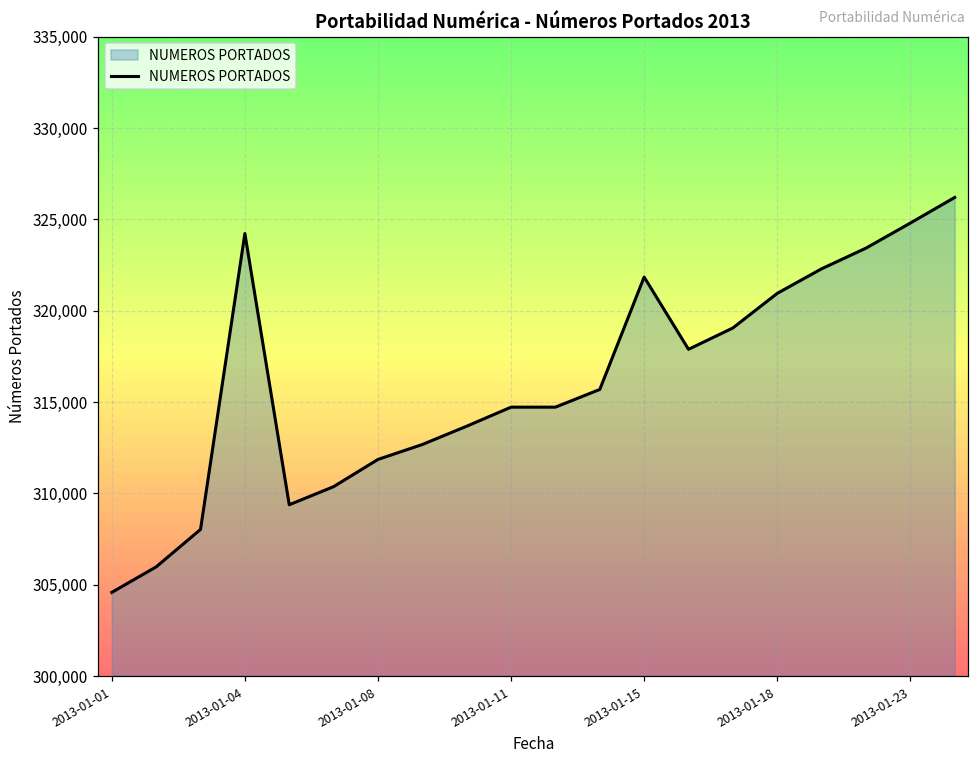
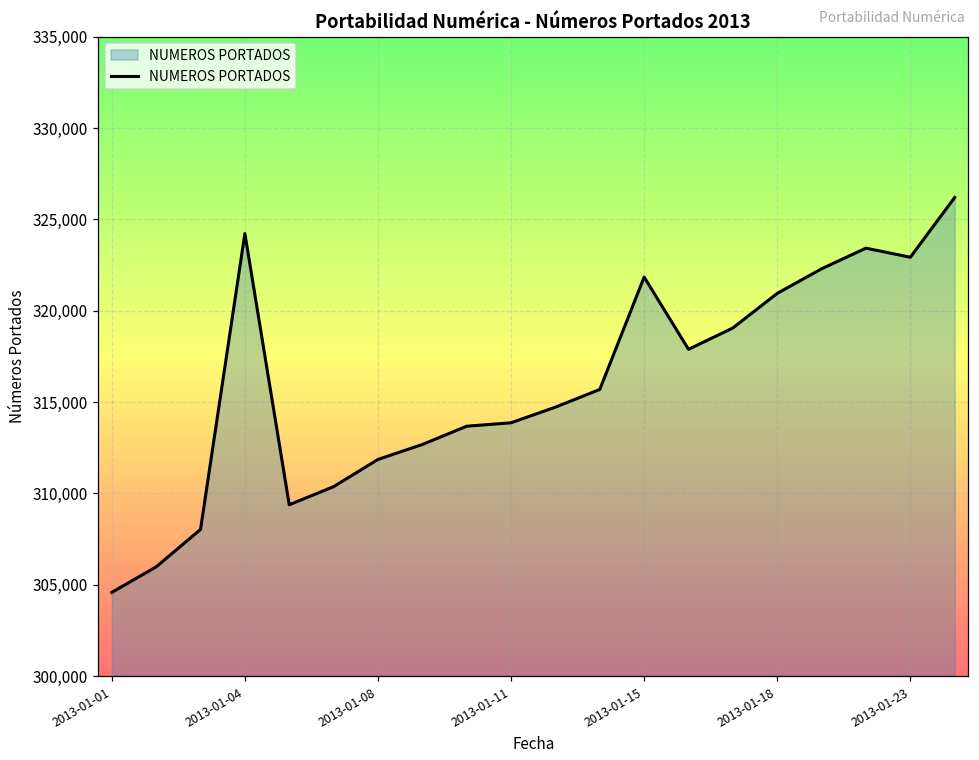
2013-01-11: 314,700 -> 313,900
2013-01-23: 324,800 -> 322,900
